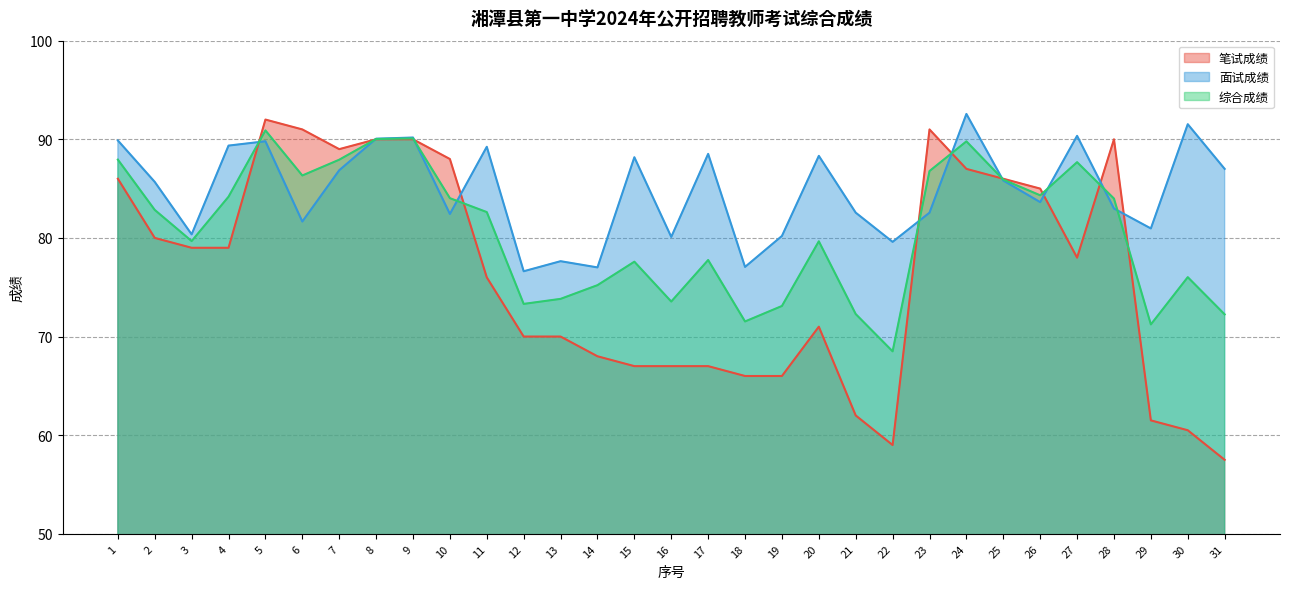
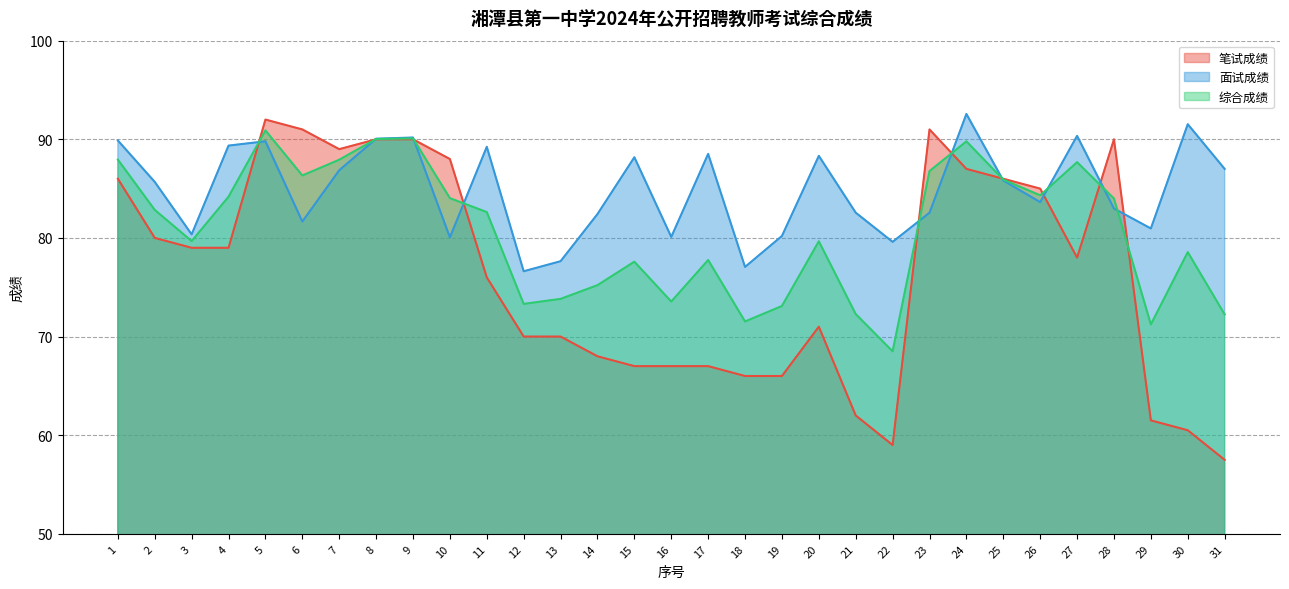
面试成绩, 10: 82 -> 80
面试成绩, 14: 77 -> 82
综合成绩, 30: 76 -> 79
